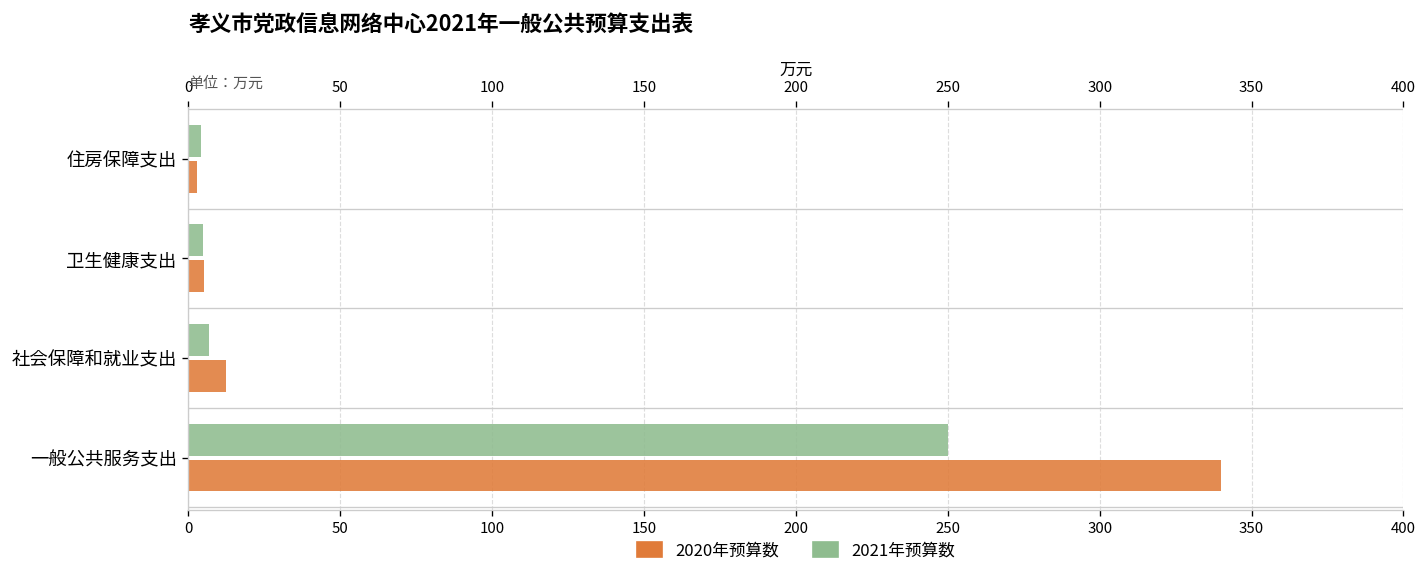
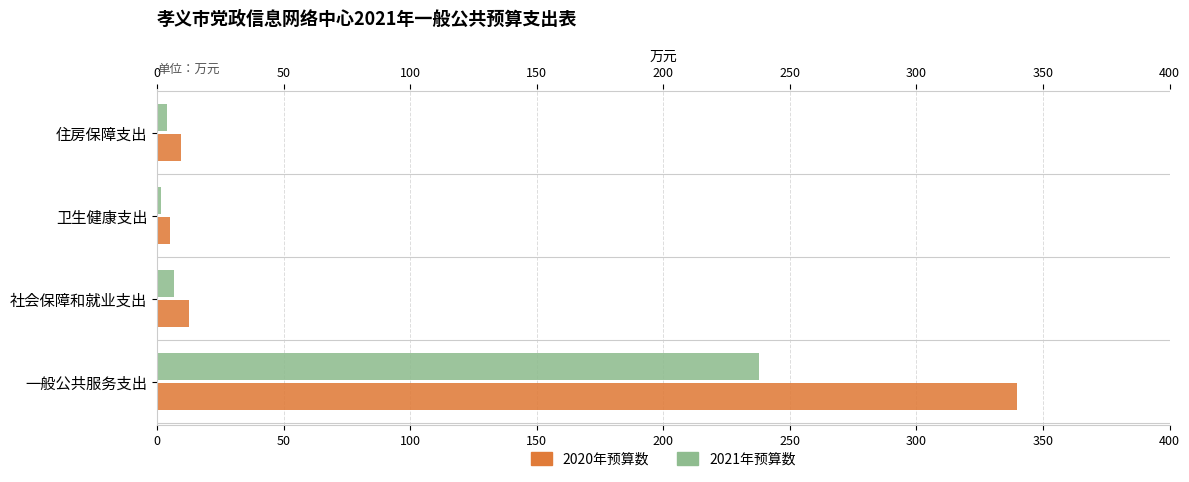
2020年预算数, 住房保障支出: 3 -> 9
2021年预算数, 卫生健康支出: 5 -> 2
2021年预算数, 一般公共服务支出: 250 -> 238
